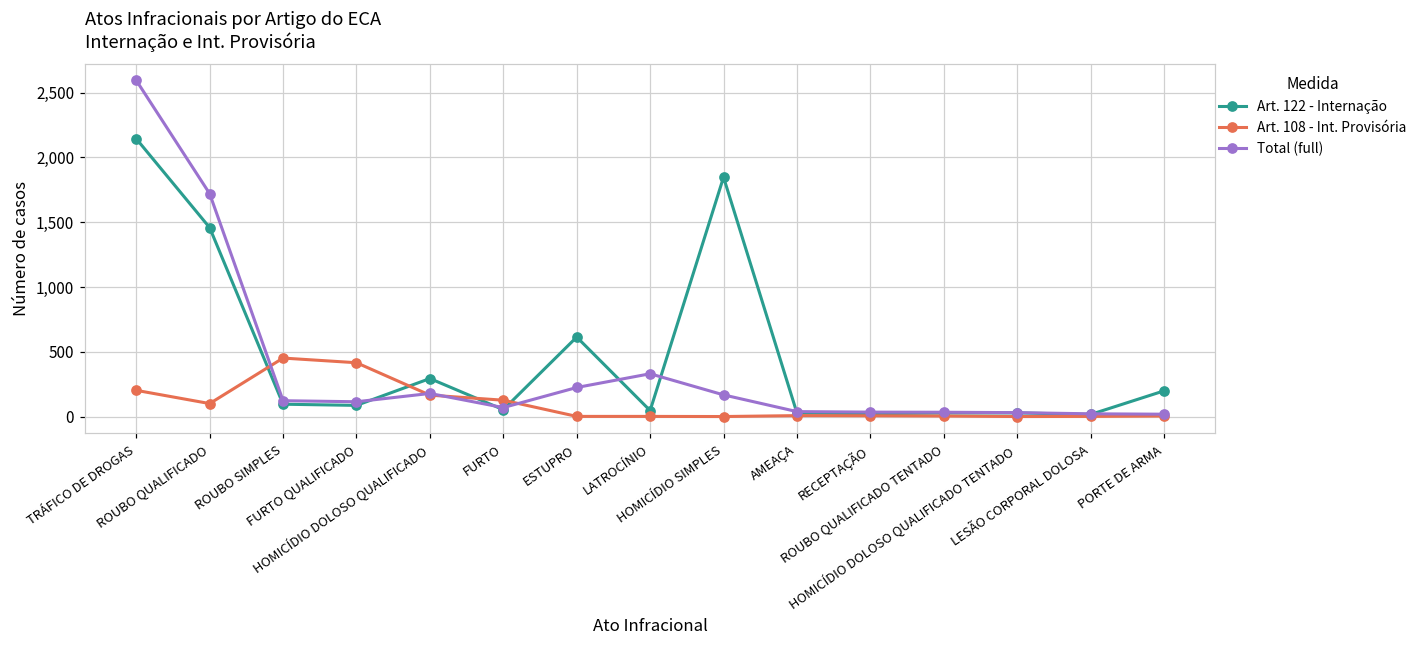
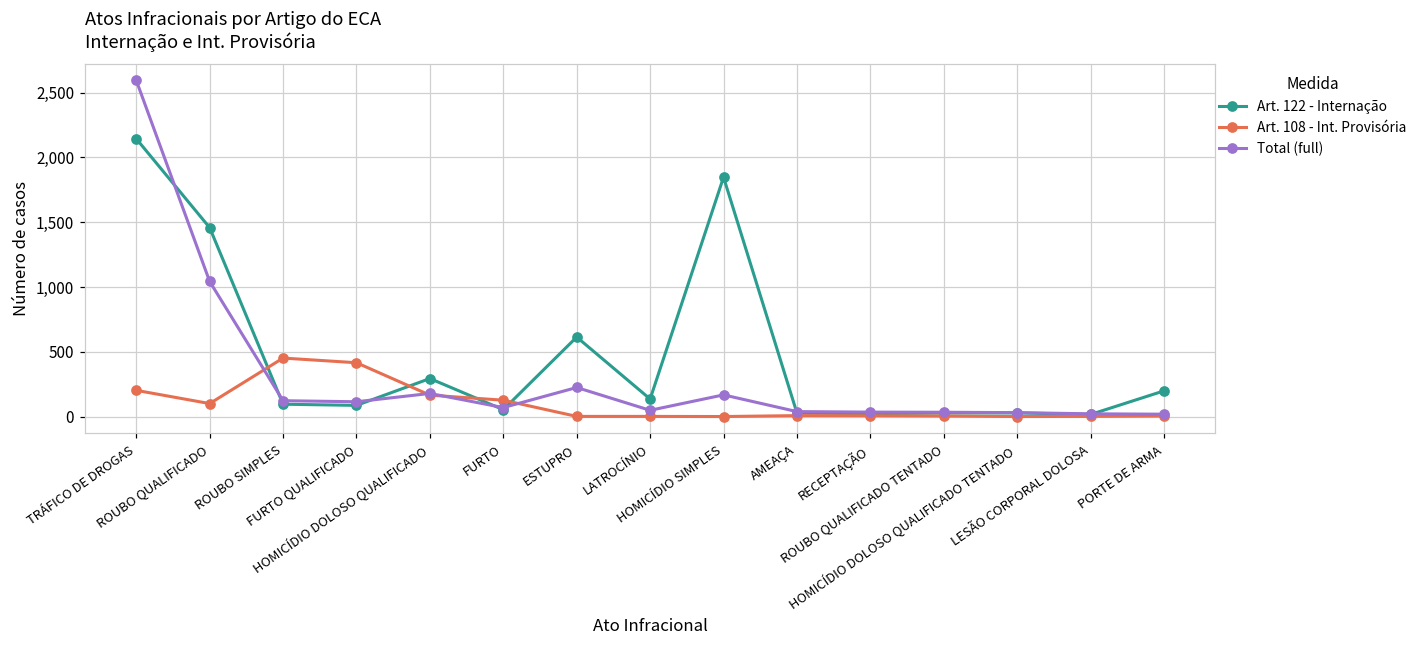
Total (full), ROUBO QUALIFICADO: 1,720 -> 1,040
Art. 122 - Internação, LATROCÍNIO: 50 -> 140
Total (full), LATROCÍNIO: 330 -> 50
